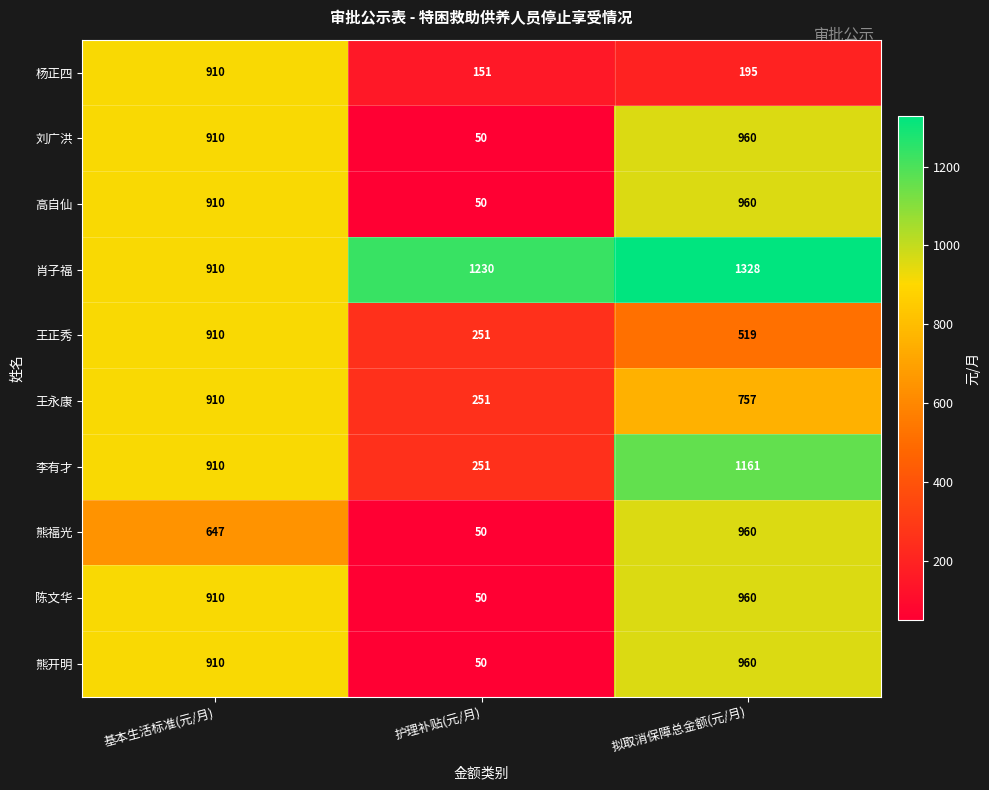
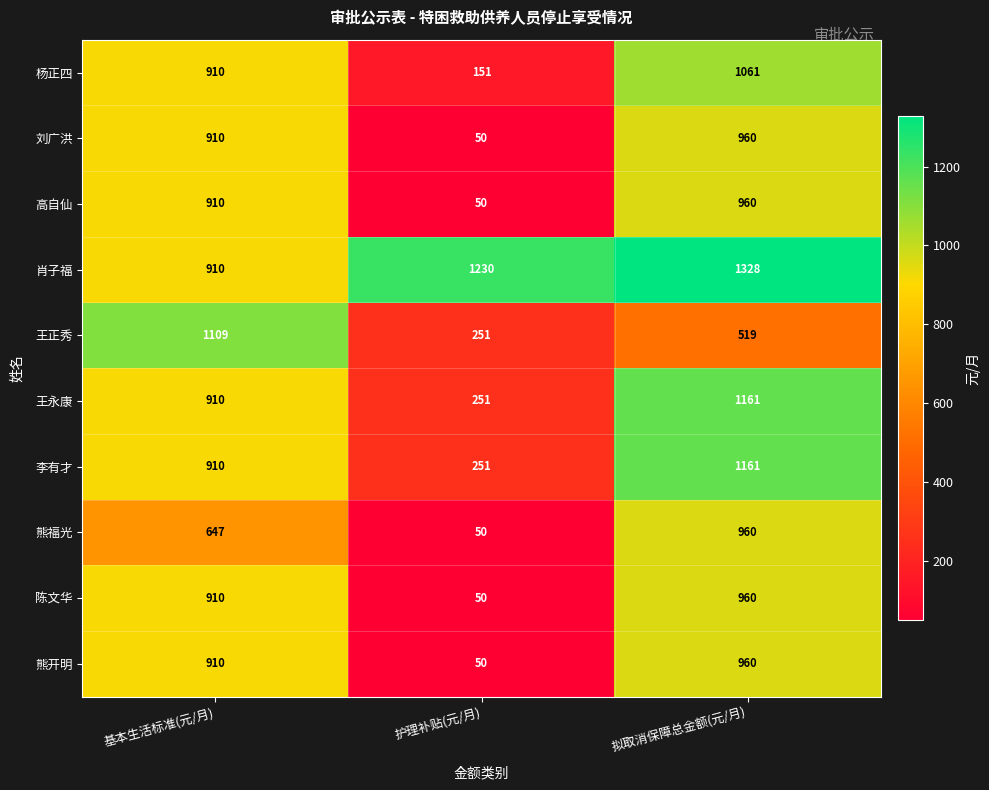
杨正四, 拟取消保障总金额(元/月): 195 -> 1061
王正秀, 基本生活标准(元/月): 910 -> 1109
王永康, 拟取消保障总金额(元/月): 757 -> 1161
